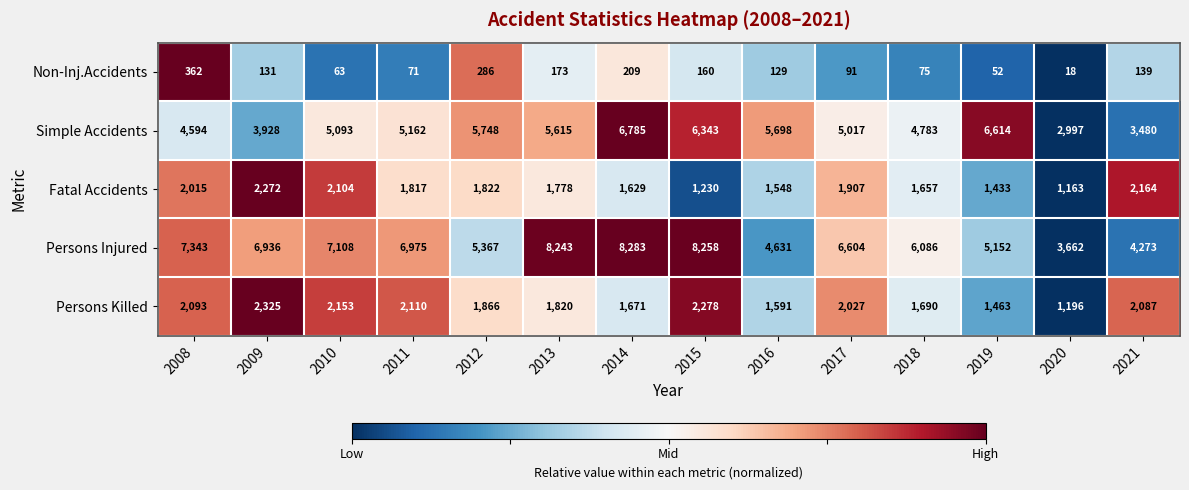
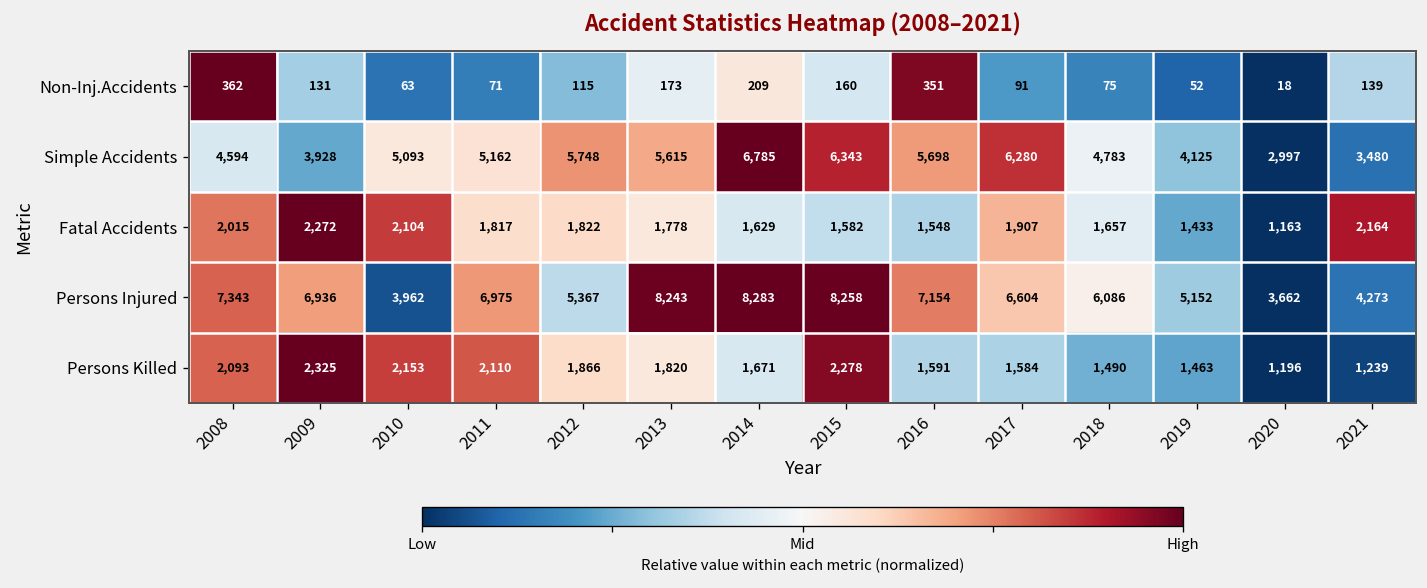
Non-Inj.Accidents, 2012: 286 -> 115
Non-Inj.Accidents, 2016: 129 -> 351
Simple Accidents, 2017: 5,017 -> 6,280
Simple Accidents, 2019: 6,614 -> 4,125
Fatal Accidents, 2015: 1,230 -> 1,582
Persons Injured, 2010: 7,108 -> 3,962
Persons Injured, 2016: 4,631 -> 7,154
Persons Killed, 2017: 2,027 -> 1,584
Persons Killed, 2018: 1,690 -> 1,490
Persons Killed, 2021: 2,087 -> 1,239
